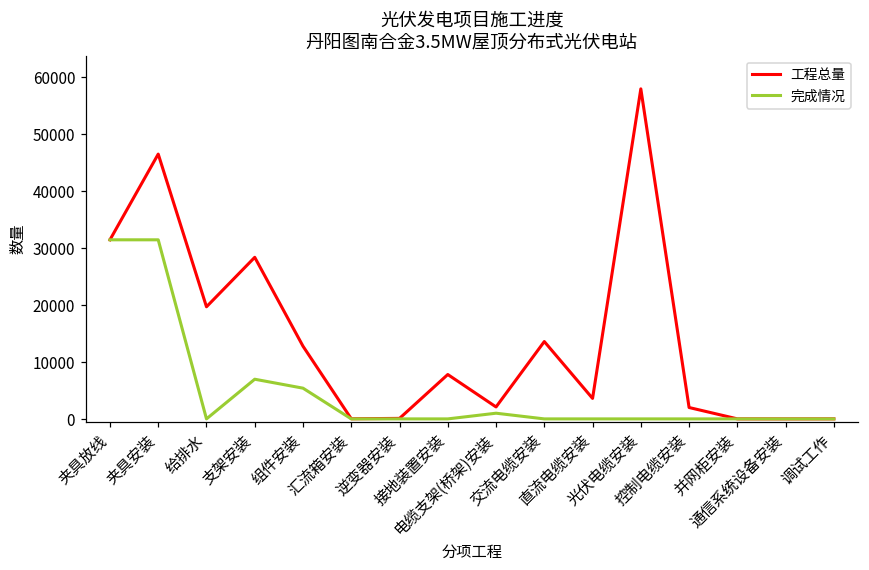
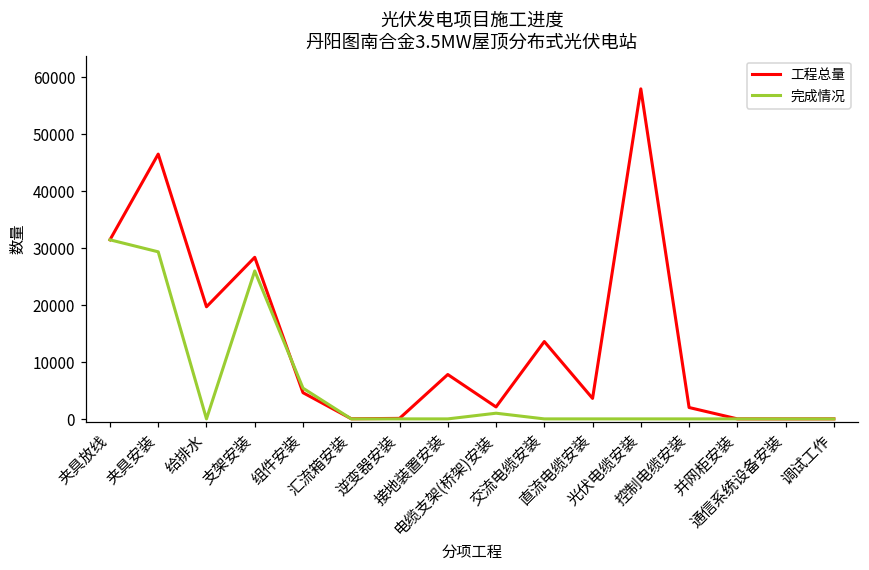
完成情况, 夹具安装: 31000 -> 29000
完成情况, 支架安装: 7000 -> 26000
工程总量, 组件安装: 13000 -> 5000
